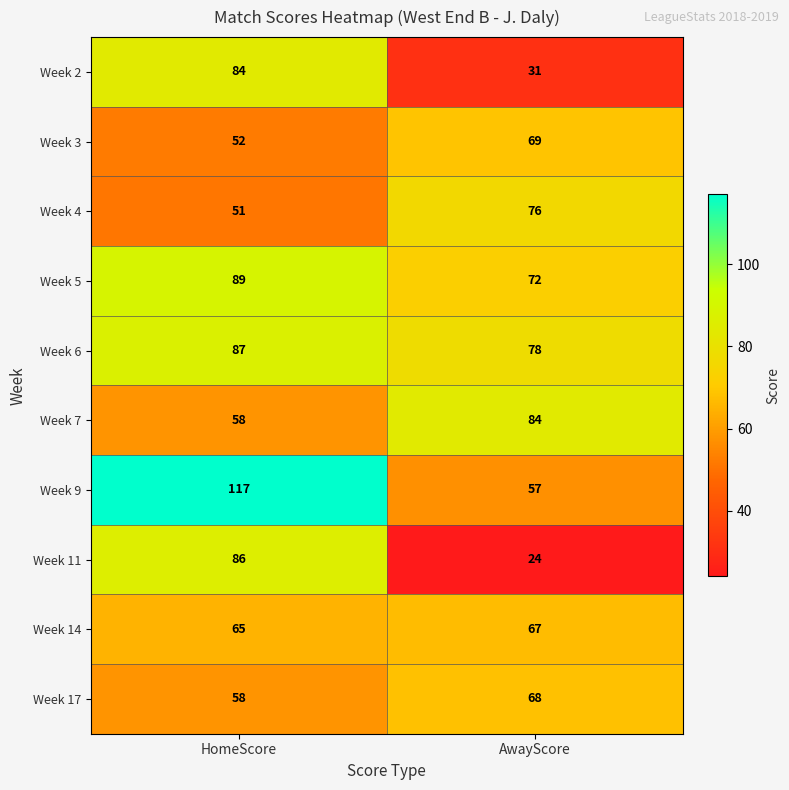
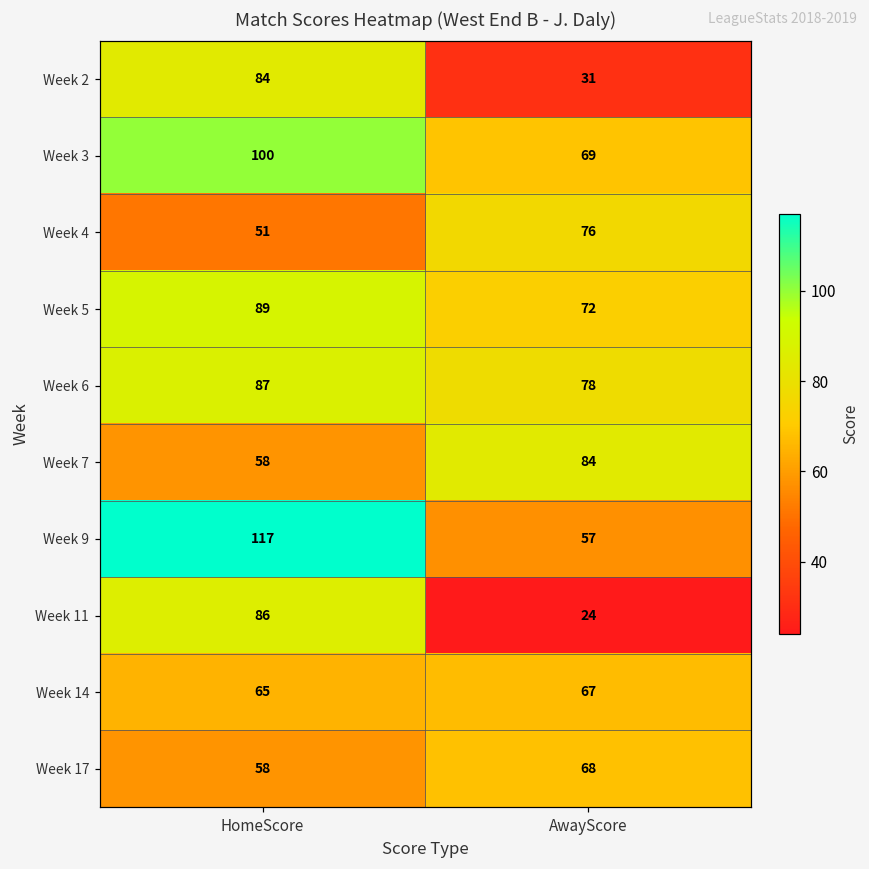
Week 3, HomeScore: 52 -> 100
